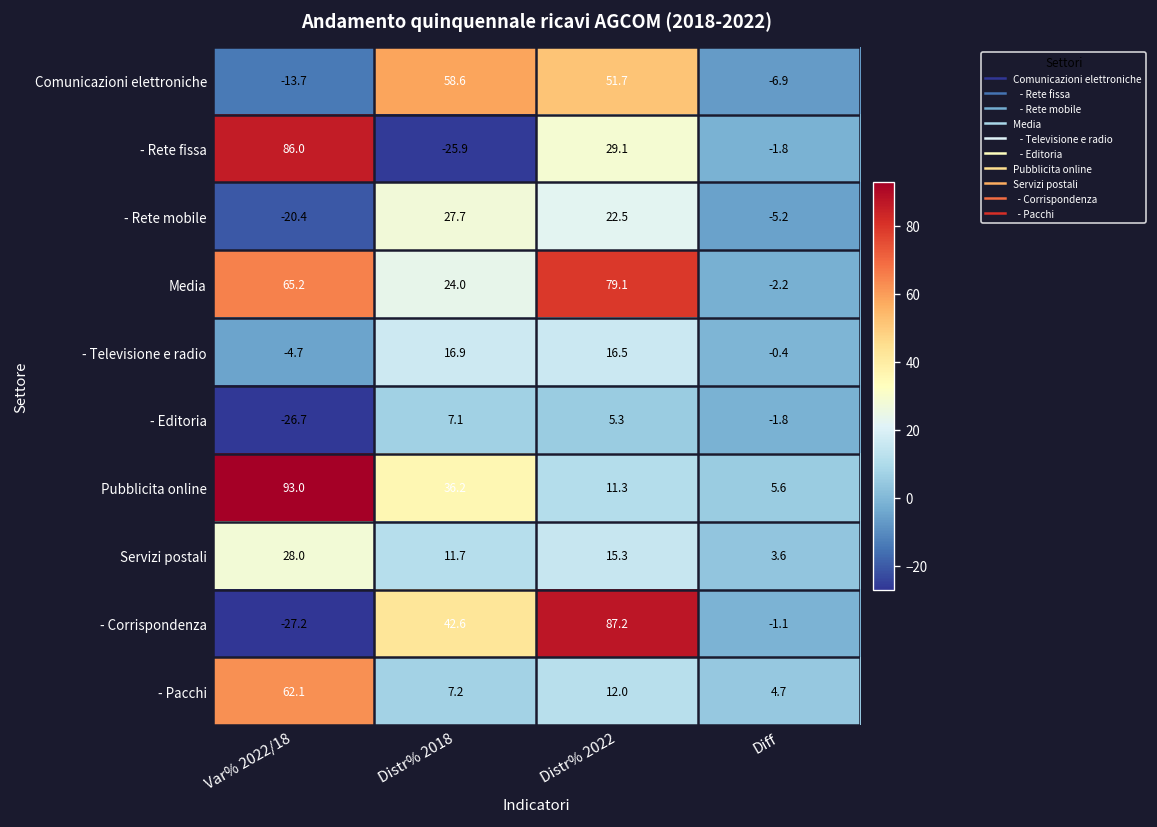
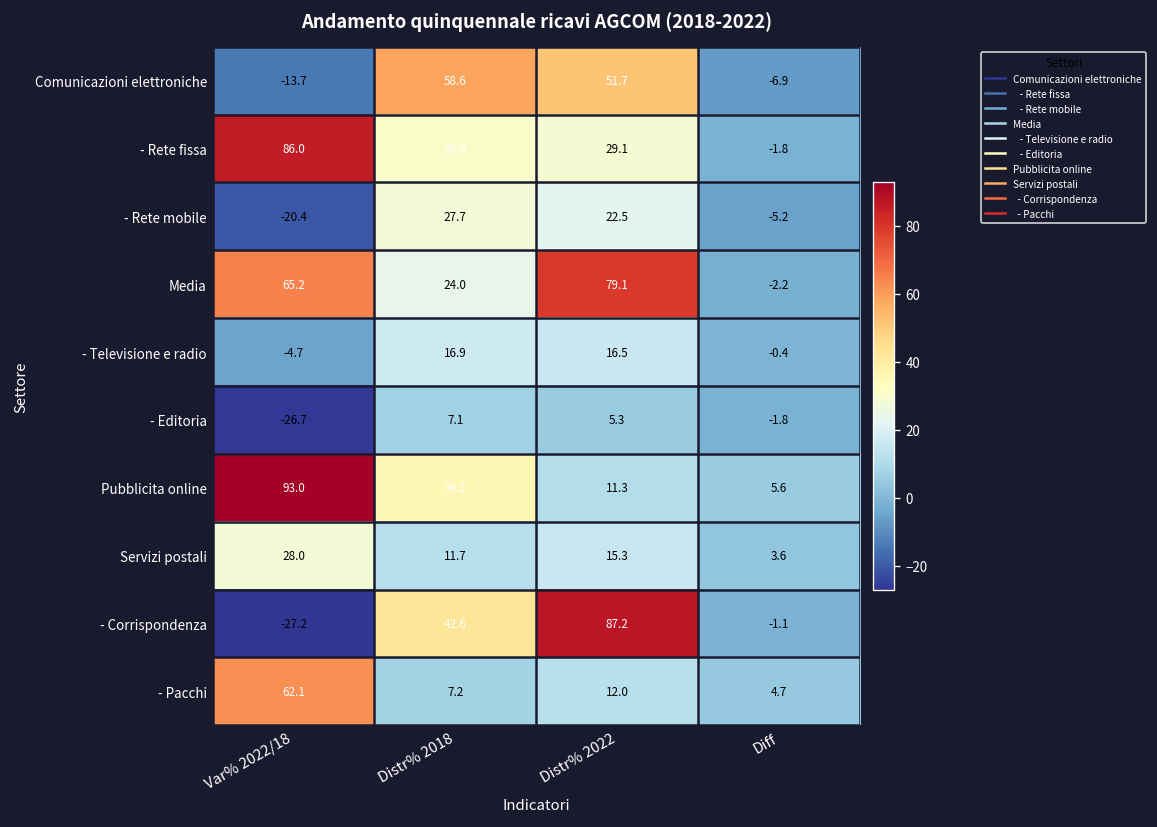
- Rete fissa, Distr% 2018: -25.9 -> 30.9
